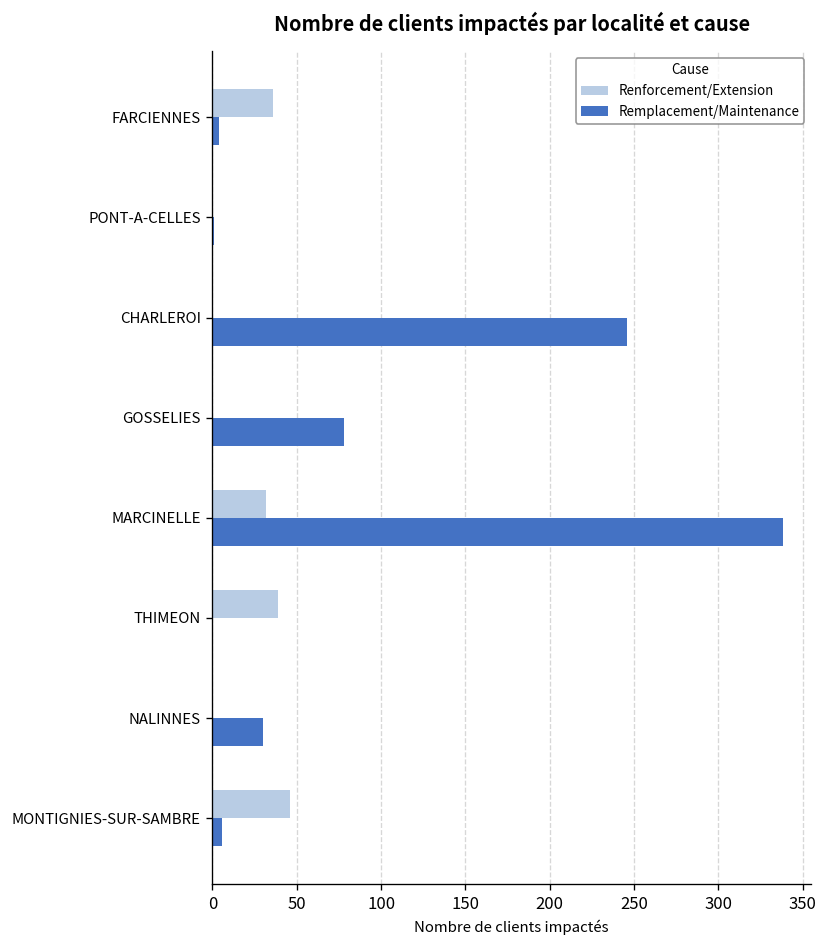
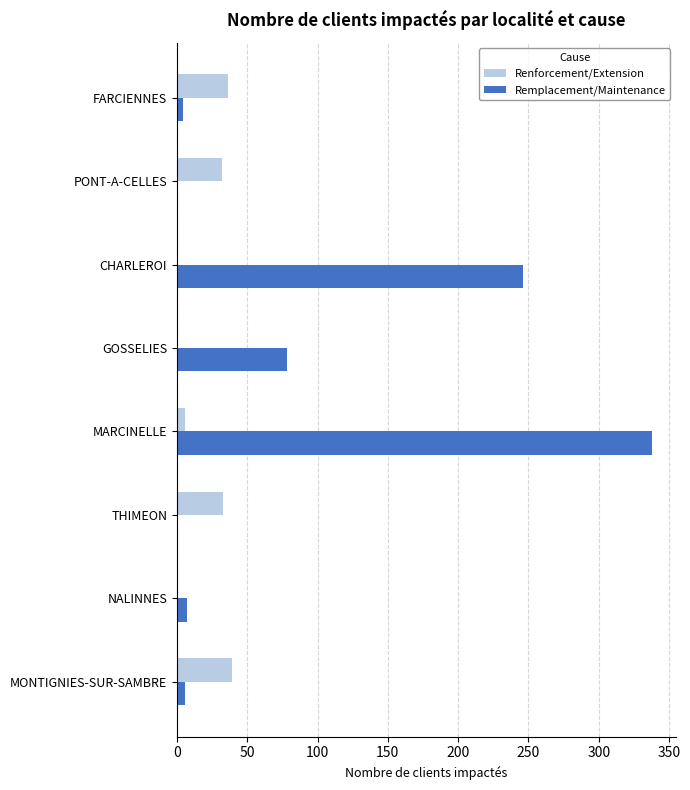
Renforcement/Extension, PONT-A-CELLES: 0 -> 32
Renforcement/Extension, MARCINELLE: 32 -> 6
Renforcement/Extension, THIMEON: 39 -> 33
Remplacement/Maintenance, NALINNES: 30 -> 7
Renforcement/Extension, MONTIGNIES-SUR-SAMBRE: 46 -> 39
